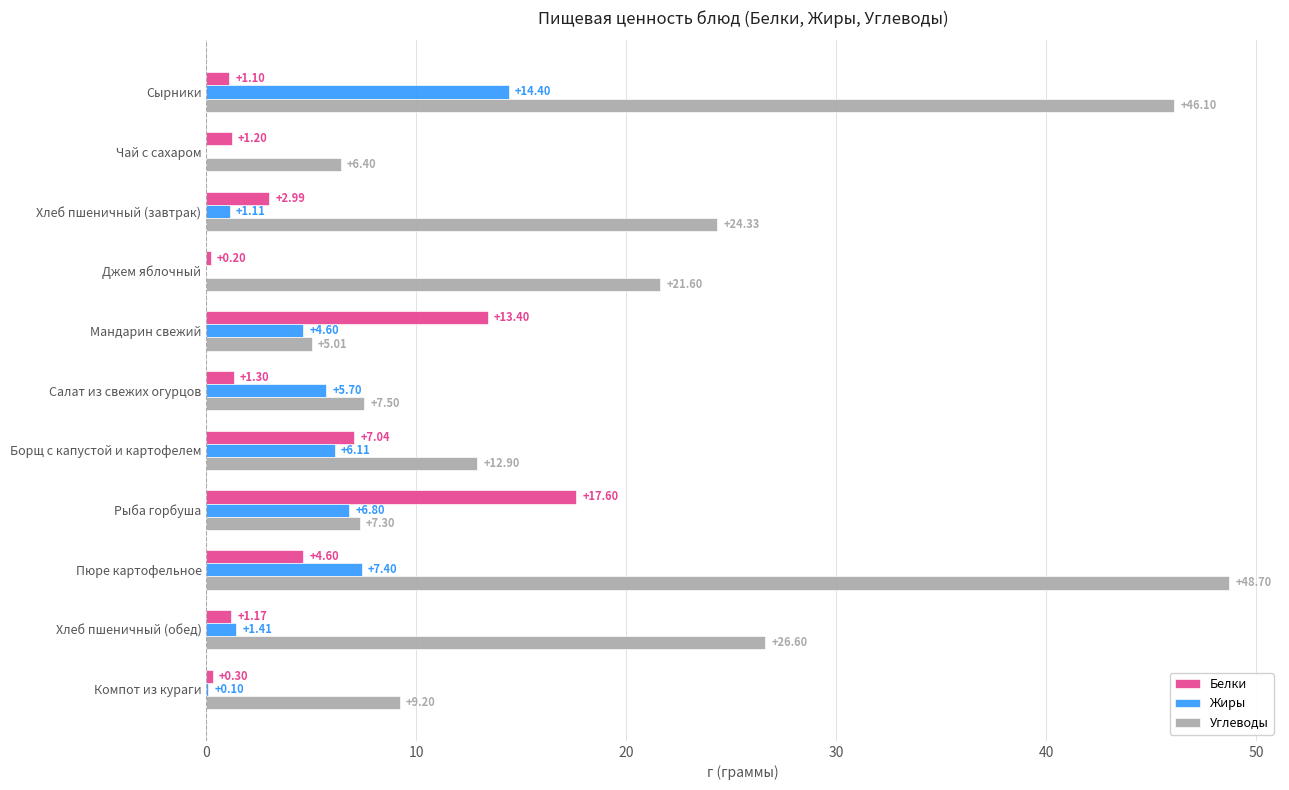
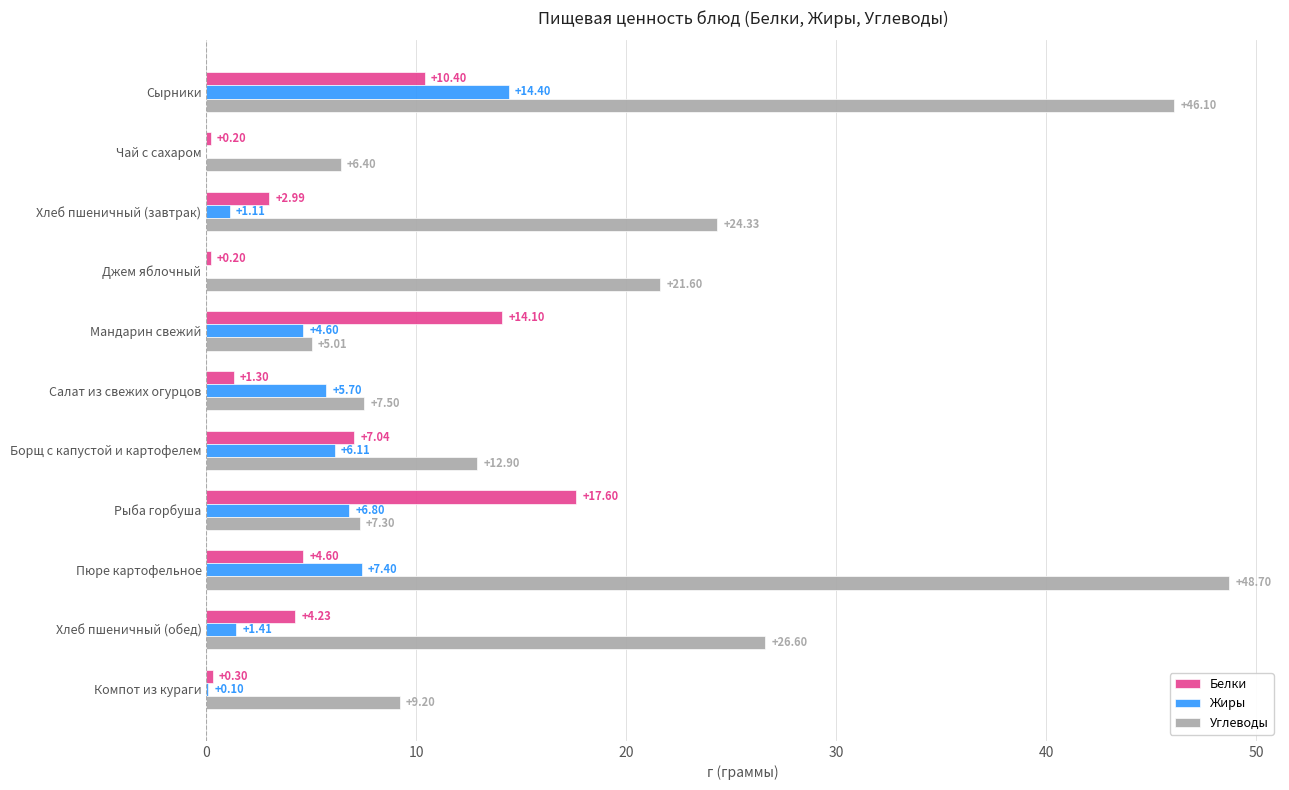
Белки, Сырники: +1.10 -> +10.40
Белки, Чай с сахаром: +1.20 -> +0.20
Белки, Мандарин свежий: +13.40 -> +14.10
Белки, Хлеб пшеничный (обед): +1.17 -> +4.23
